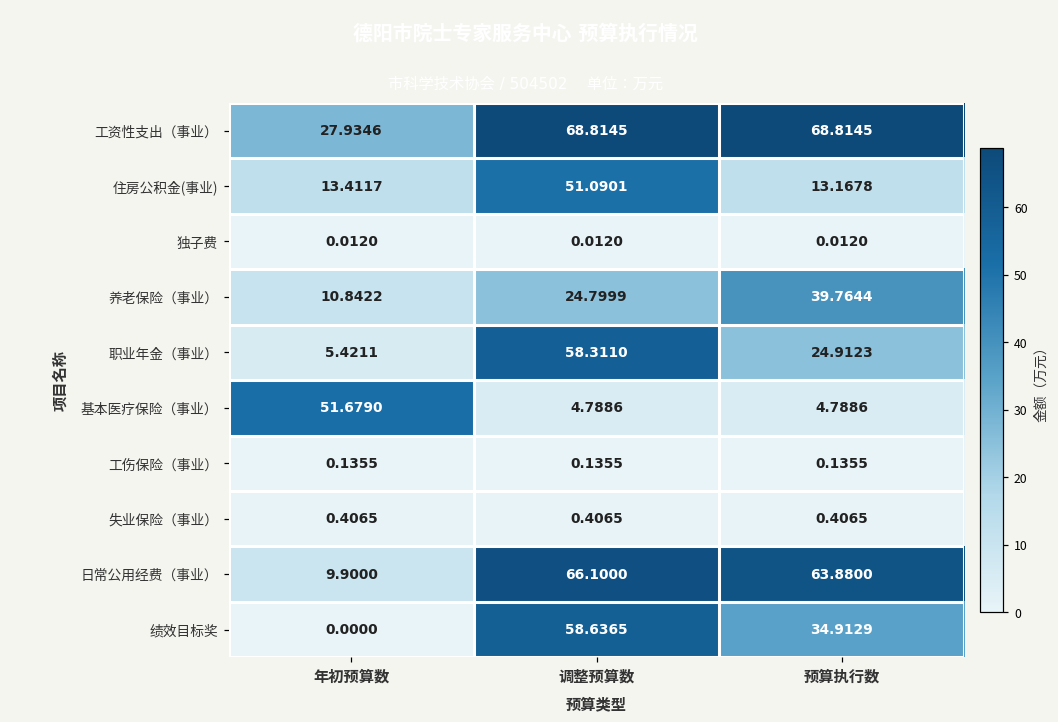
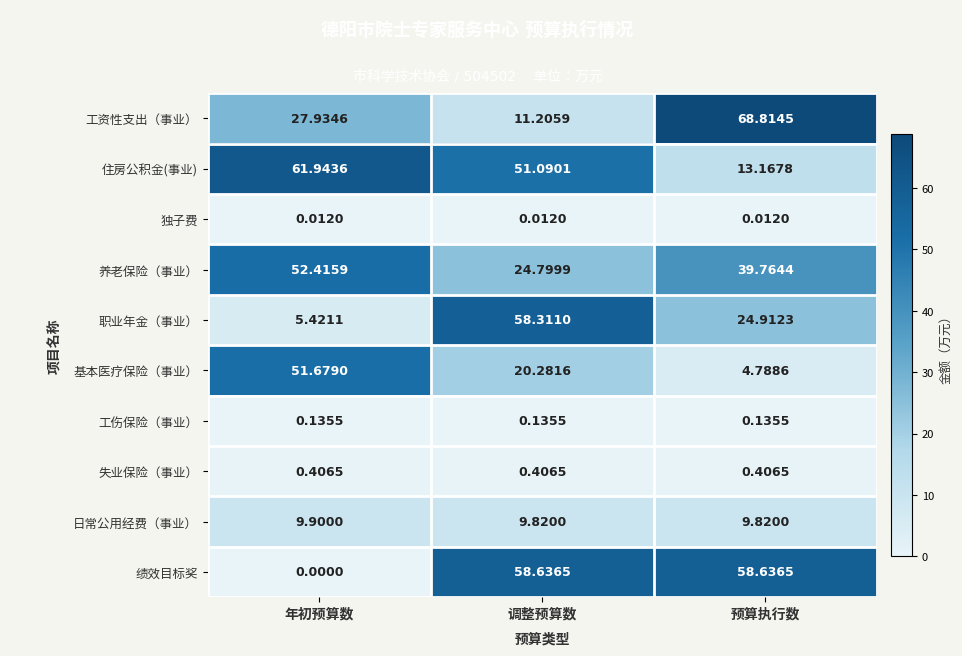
工资性支出（事业）, 调整预算数: 68.8145 -> 11.2059
住房公积金(事业), 年初预算数: 13.4117 -> 61.9436
养老保险（事业）, 年初预算数: 10.8422 -> 52.4159
基本医疗保险（事业）, 调整预算数: 4.7886 -> 20.2816
日常公用经费（事业）, 调整预算数: 66.1000 -> 9.8200
日常公用经费（事业）, 预算执行数: 63.8800 -> 9.8200
绩效目标奖, 预算执行数: 34.9129 -> 58.6365
